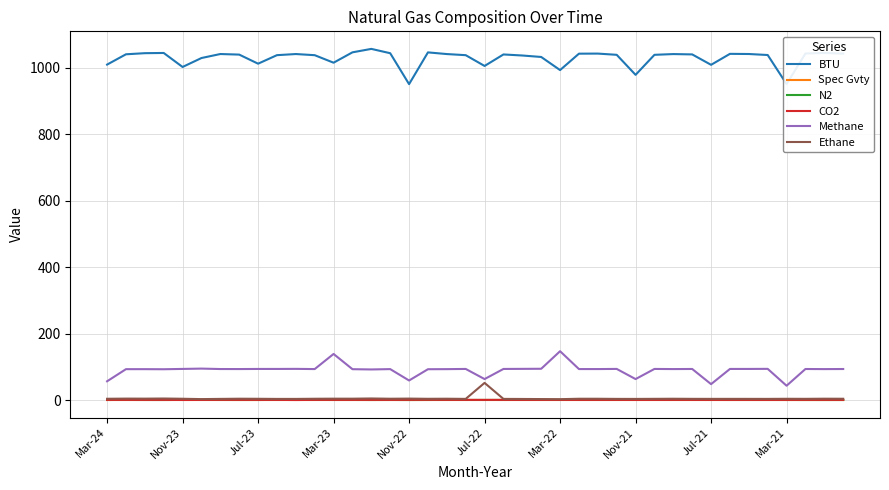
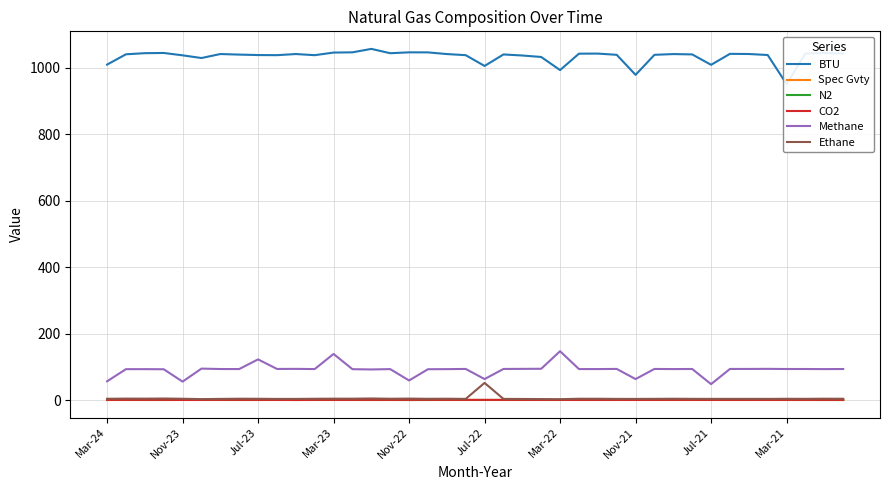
BTU, Nov-23: 1000 -> 1040
Methane, Nov-23: 90 -> 60
BTU, Jul-23: 1010 -> 1040
Methane, Jul-23: 90 -> 120
BTU, Mar-23: 1010 -> 1040
BTU, Nov-22: 950 -> 1050
Methane, Mar-21: 40 -> 90
